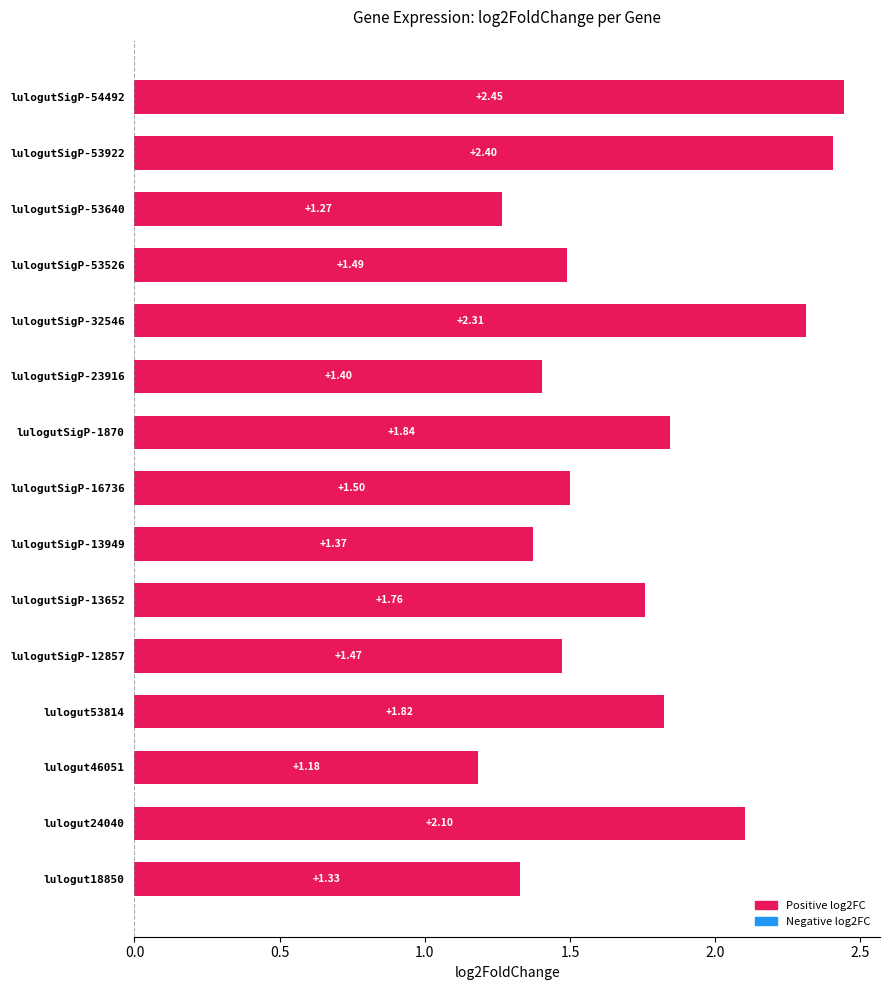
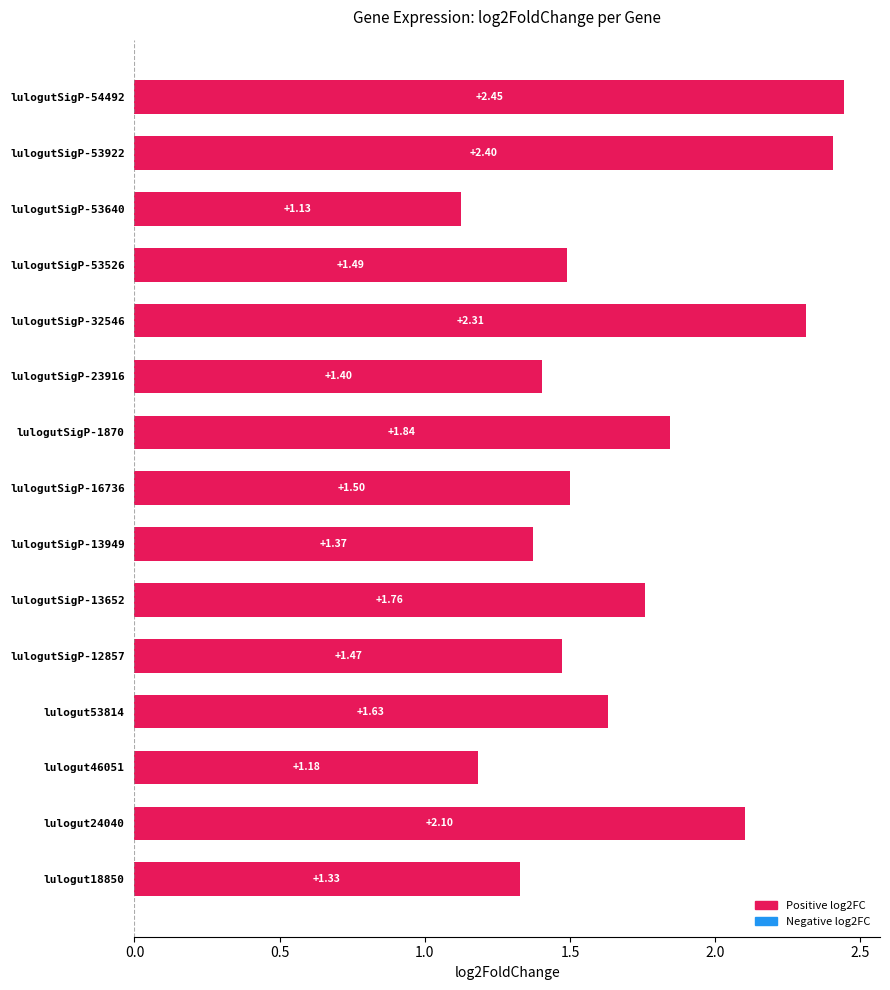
lulogutSigP-53640: +1.27 -> +1.13
lulogut53814: +1.82 -> +1.63
